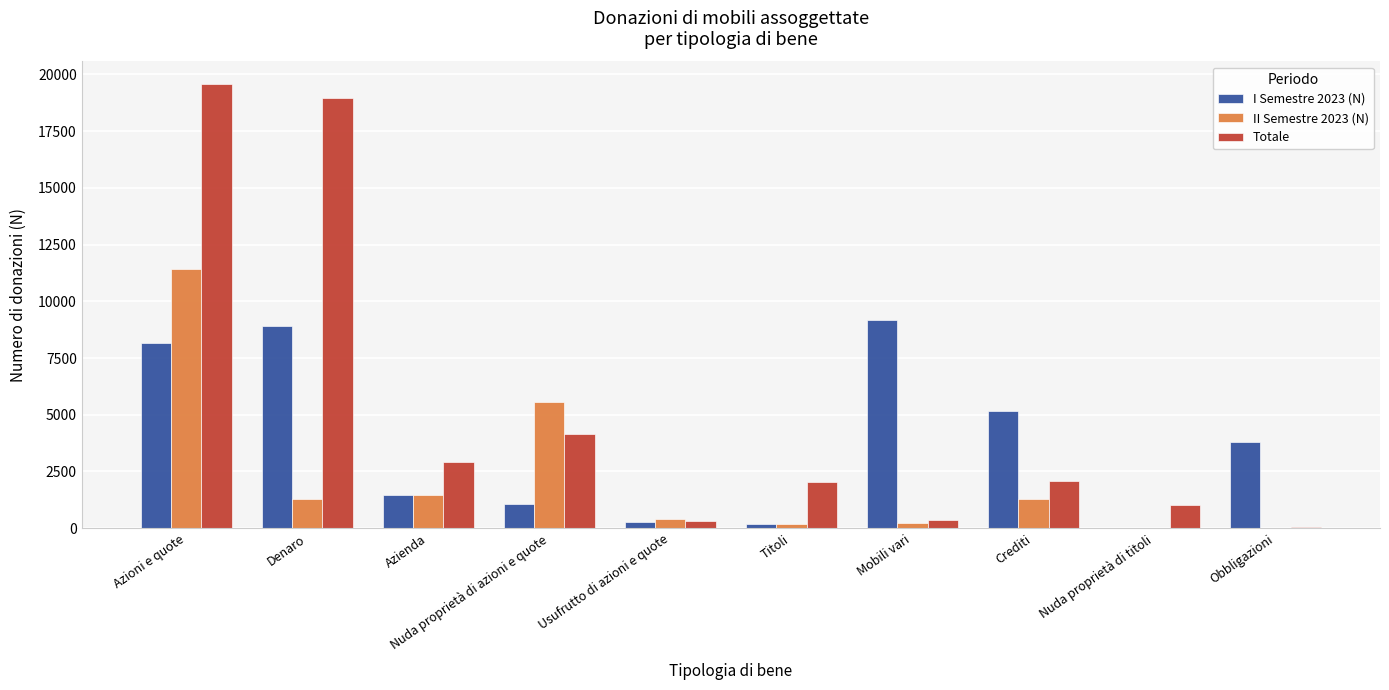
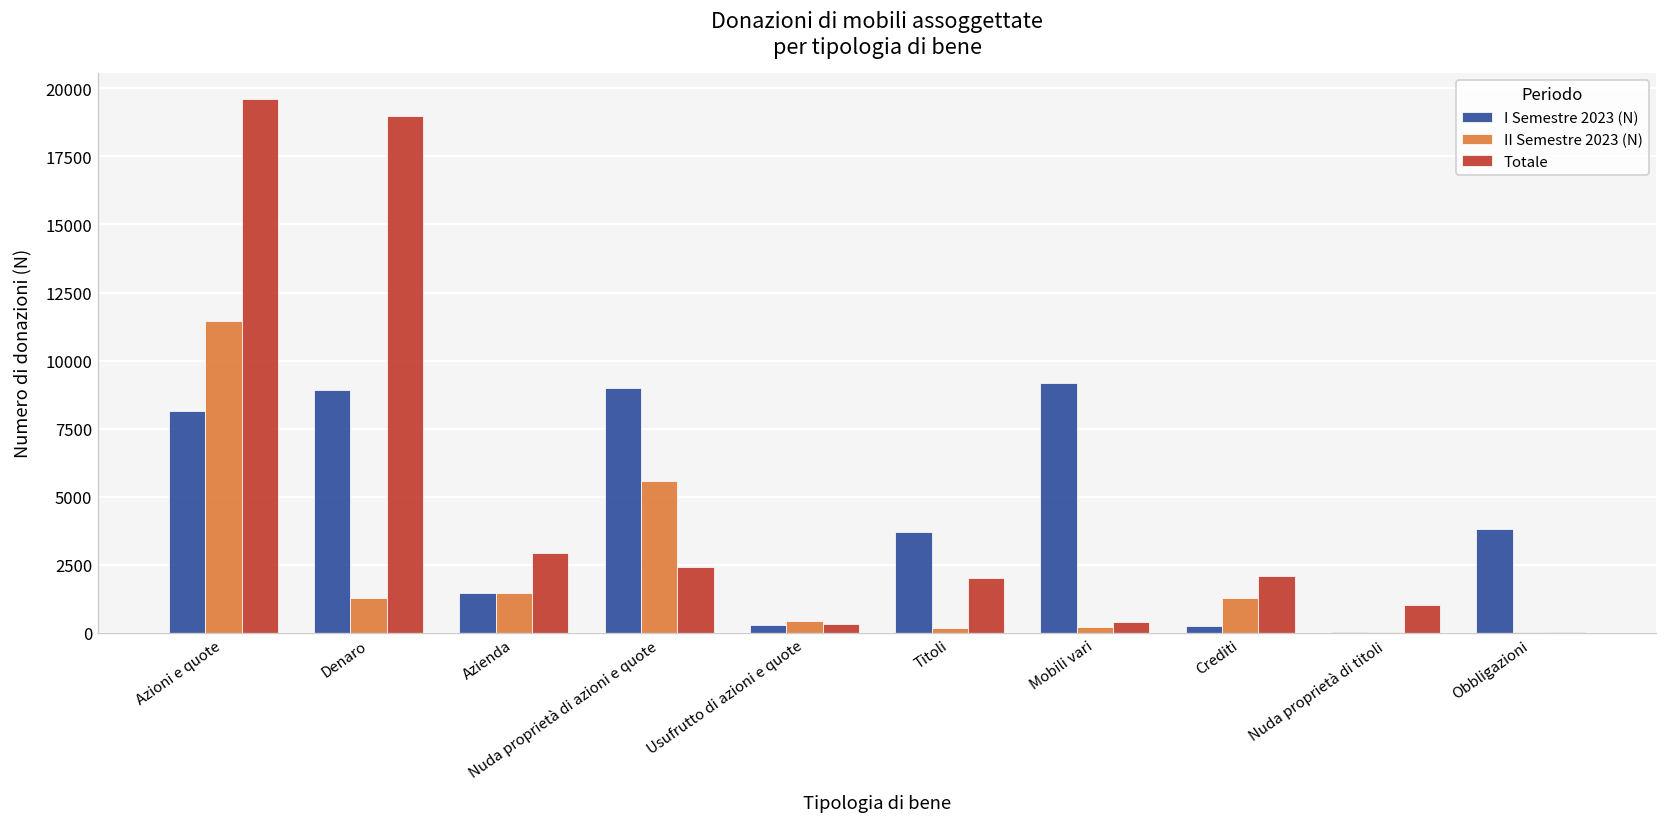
I Semestre 2023 (N), Nuda proprietà di azioni e quote: 1100 -> 9000
Totale, Nuda proprietà di azioni e quote: 4200 -> 2400
I Semestre 2023 (N), Titoli: 200 -> 3700
I Semestre 2023 (N), Crediti: 5200 -> 300
